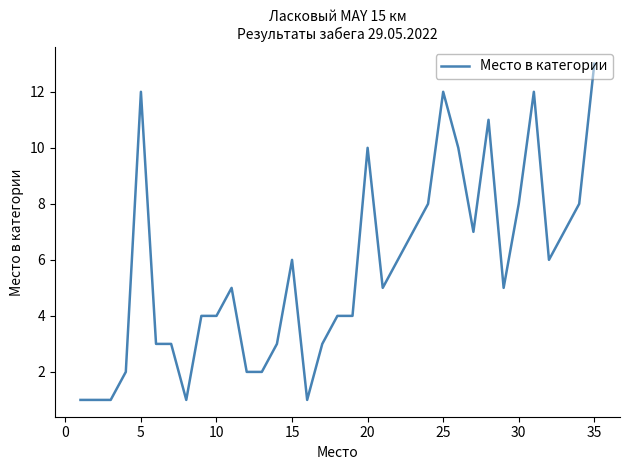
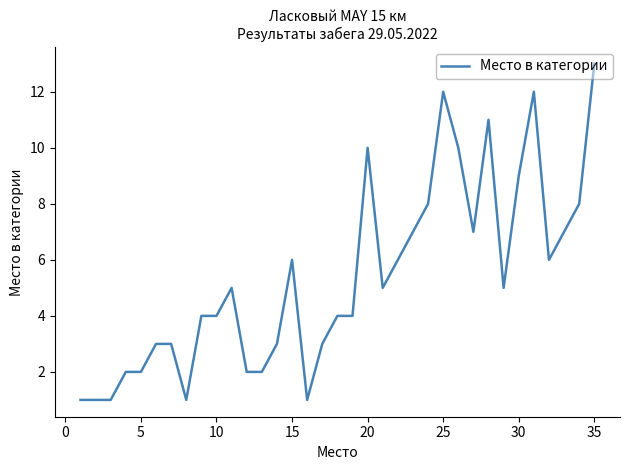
5: 12 -> 2
30: 8 -> 9
